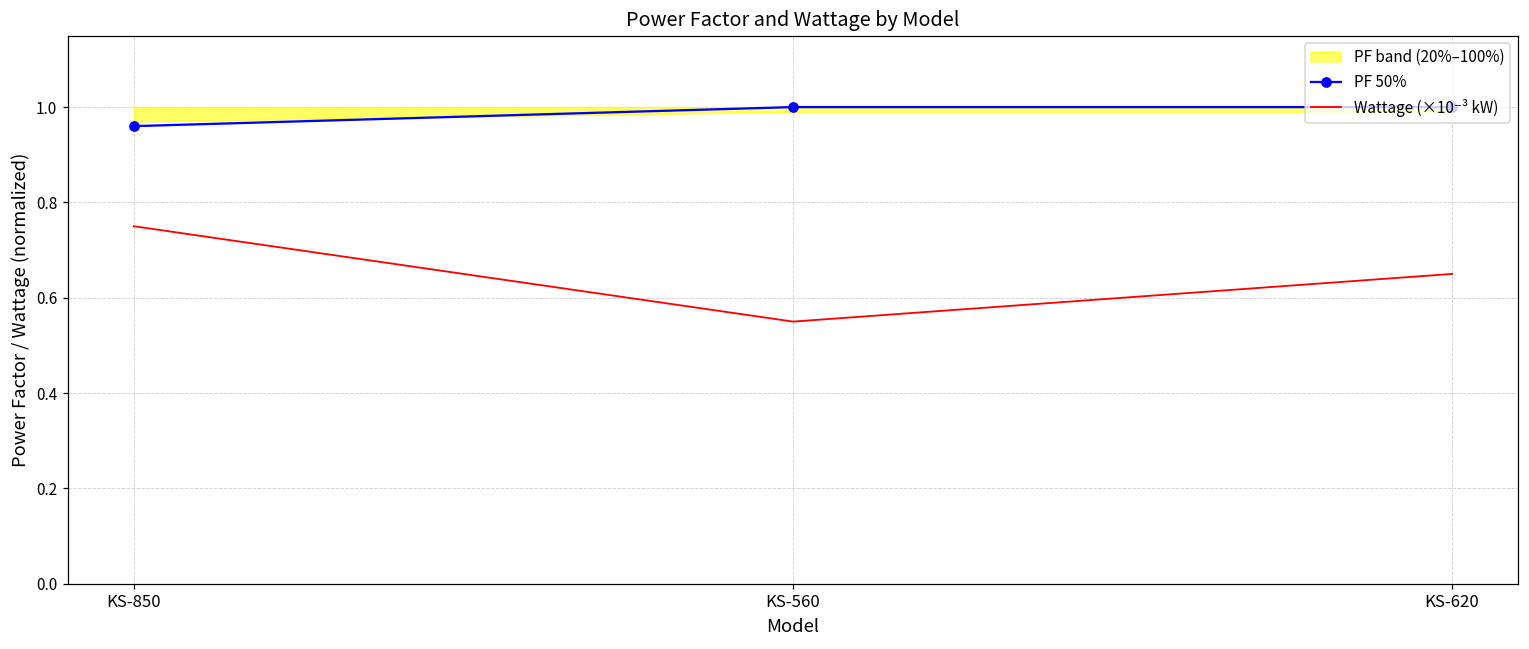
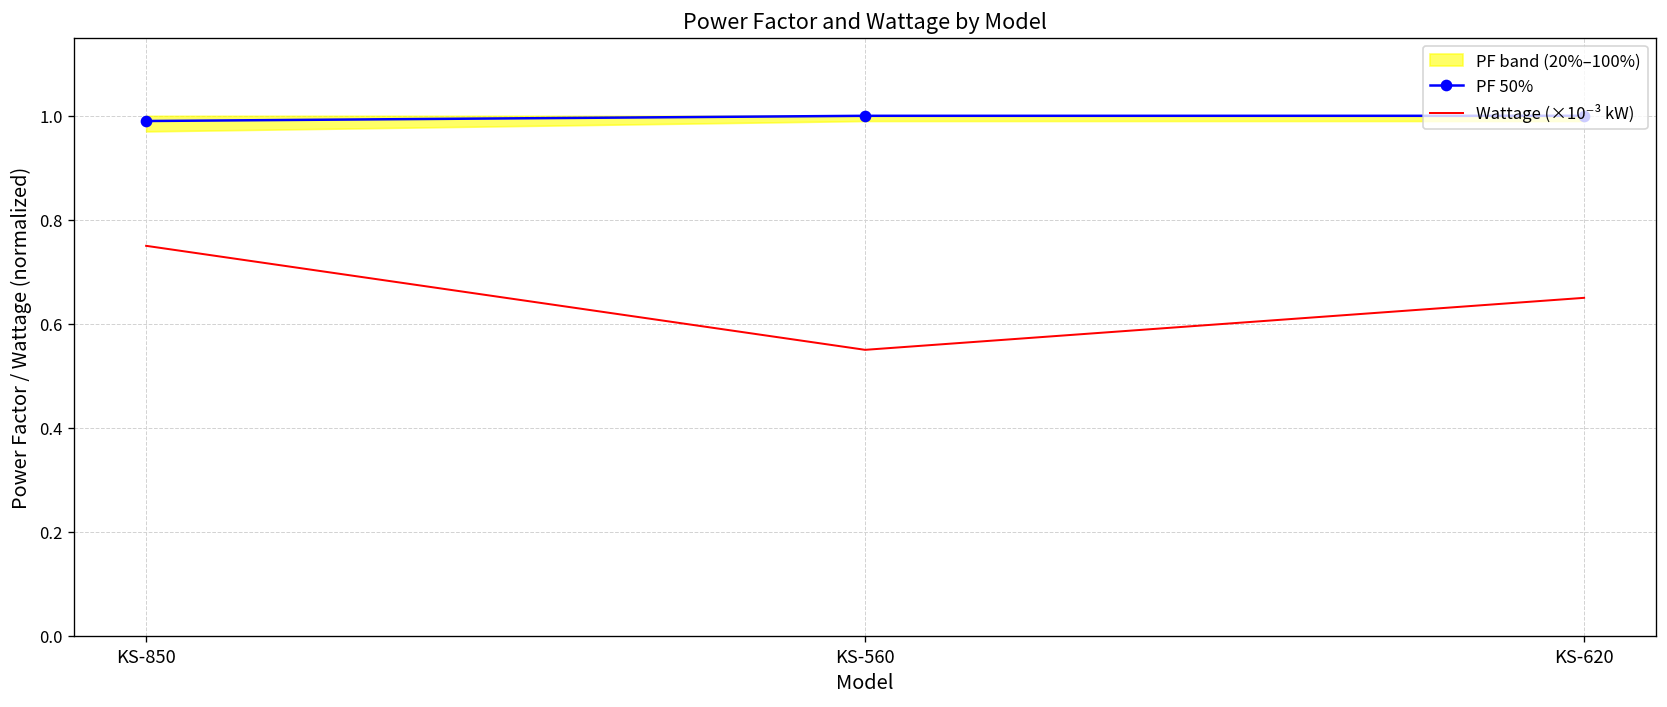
PF 50%, KS-850: 0.96 -> 0.99
